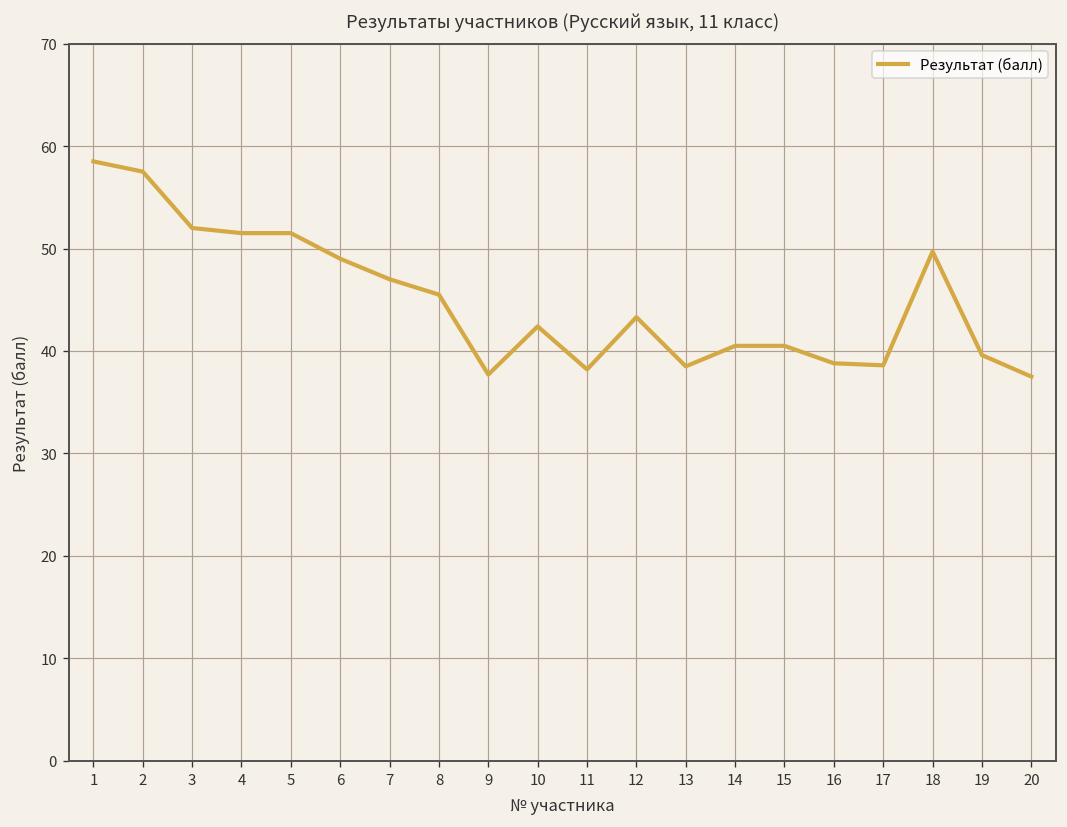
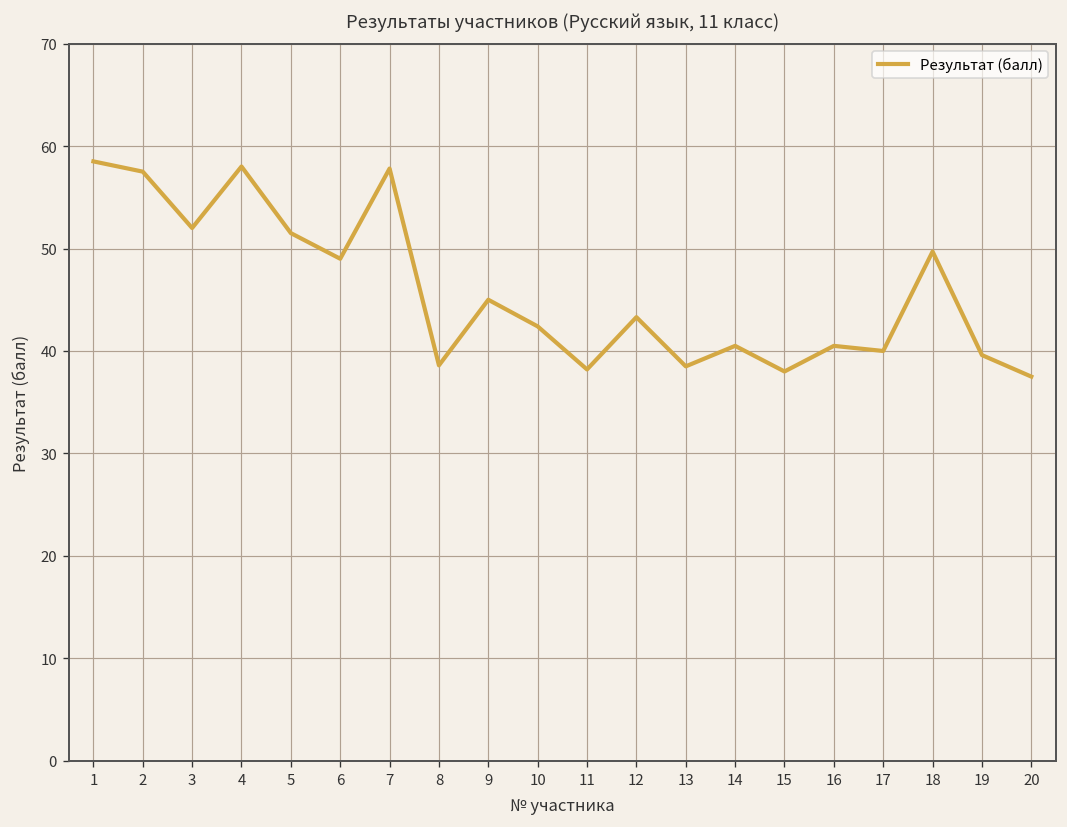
4: 52 -> 58
7: 47 -> 58
8: 46 -> 39
9: 38 -> 45
15: 41 -> 38
16: 39 -> 41
17: 39 -> 40
